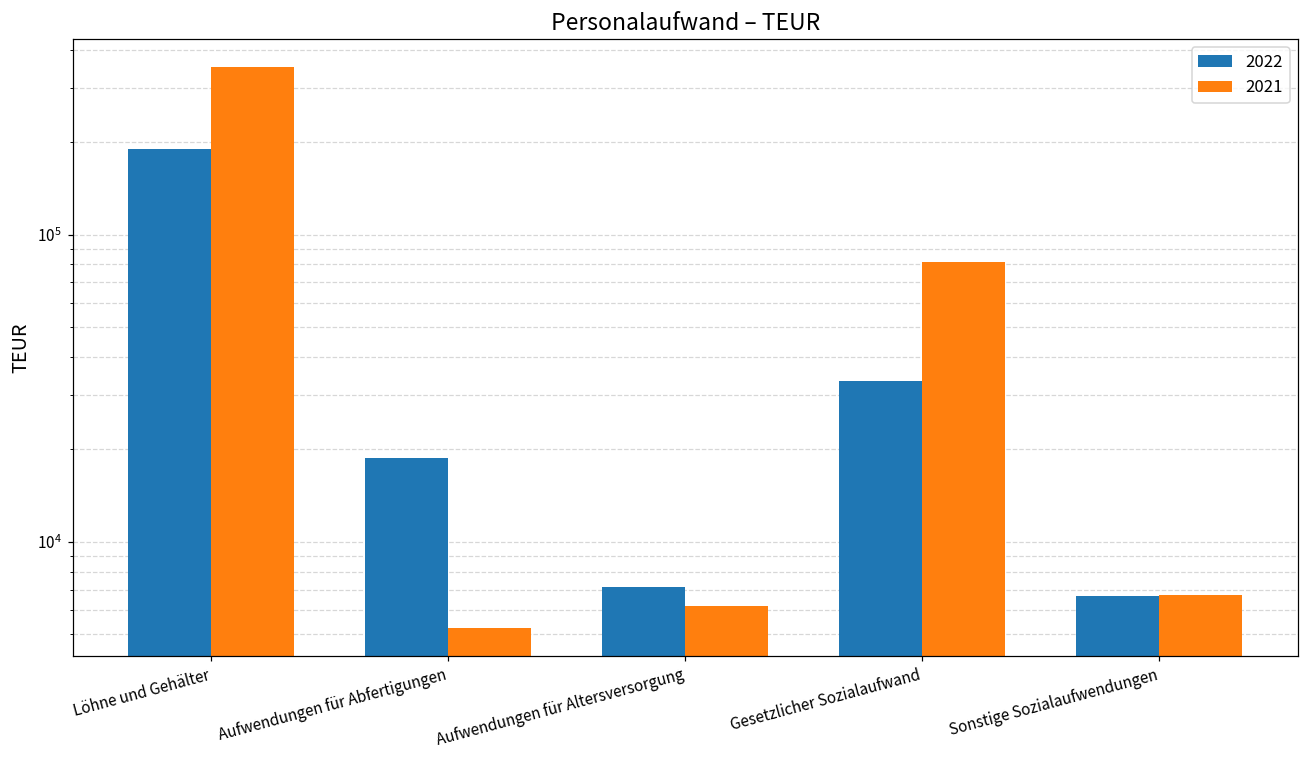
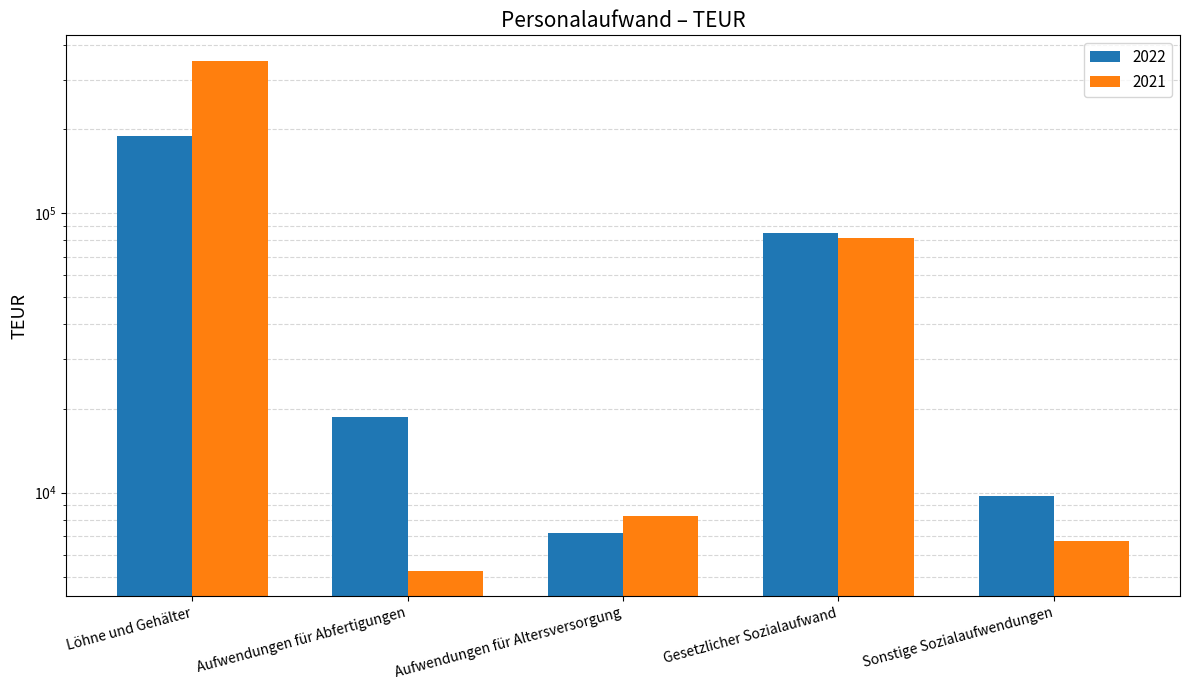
2021, Aufwendungen für Altersversorgung: 6200 -> 8200
2022, Gesetzlicher Sozialaufwand: 33000 -> 85000
2022, Sonstige Sozialaufwendungen: 6600 -> 9700
